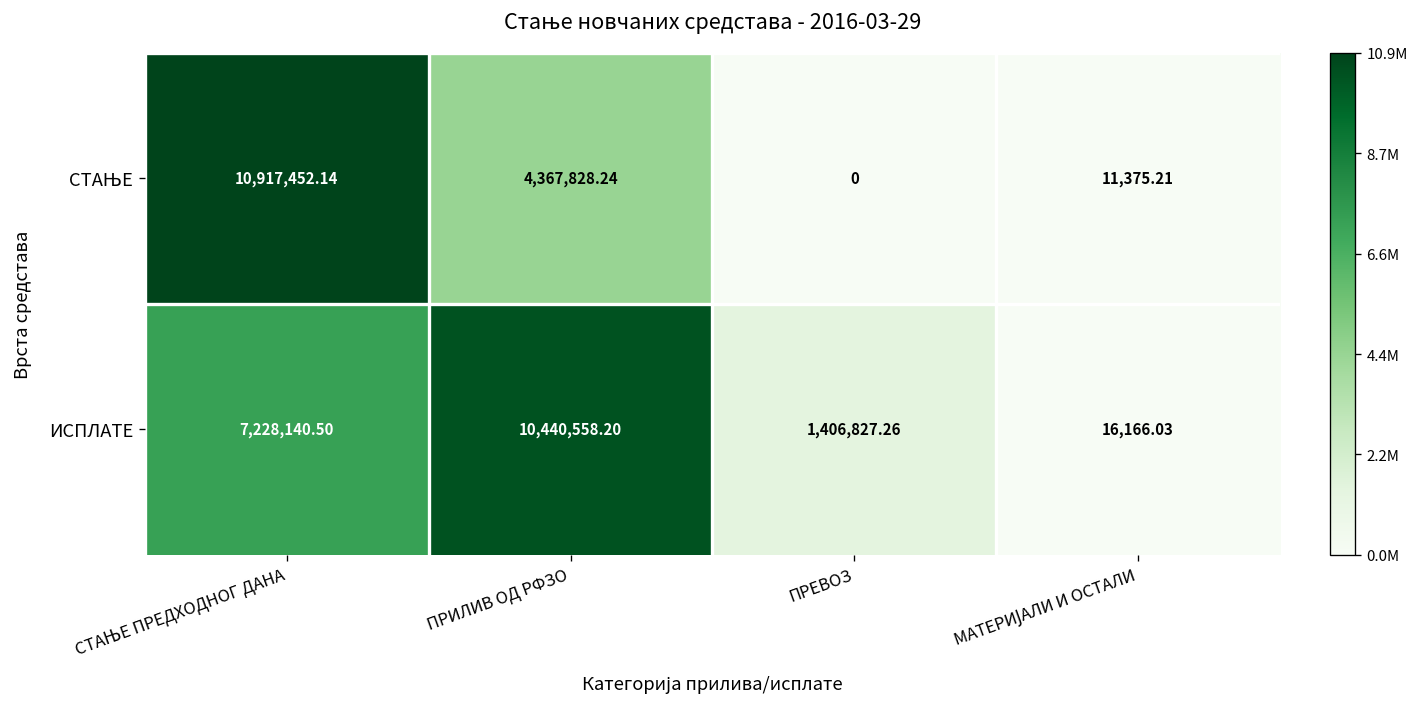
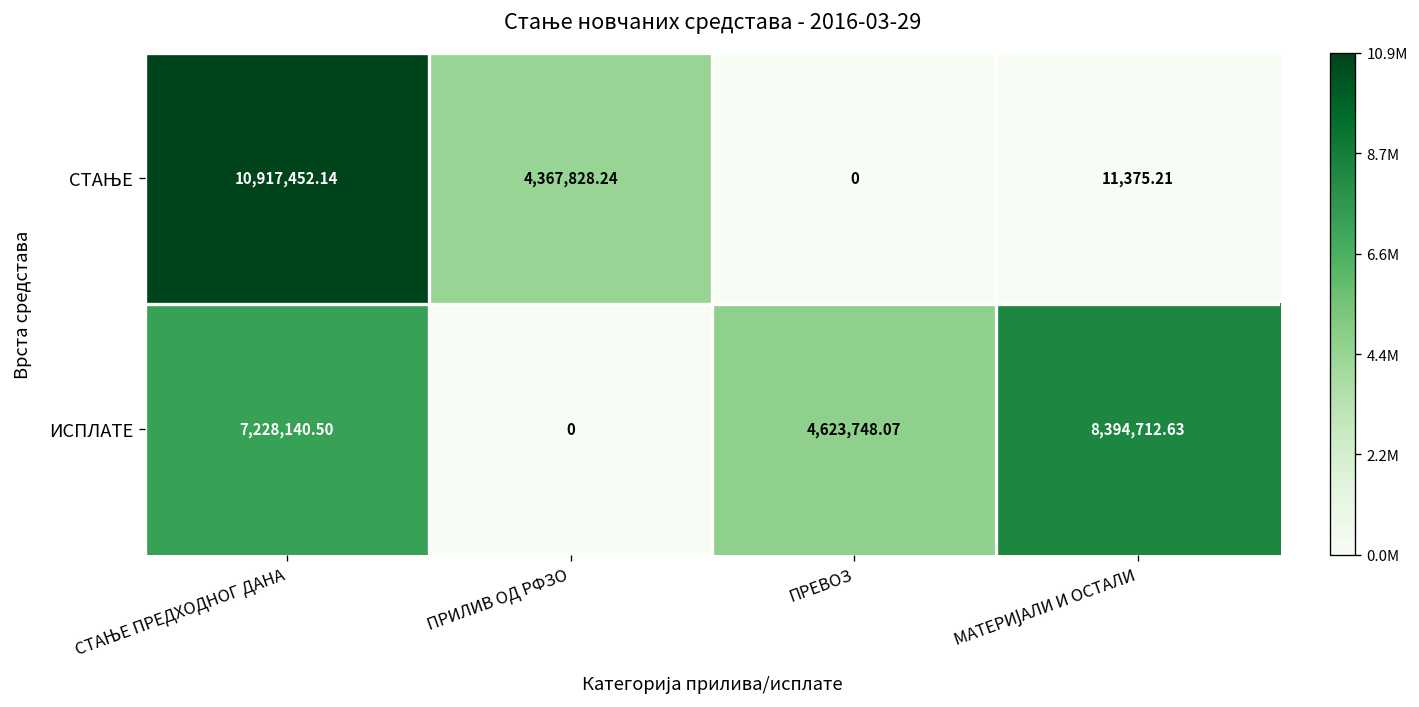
ИСПЛАТЕ, ПРИЛИВ ОД РФЗО: 10,440,558.20 -> 0
ИСПЛАТЕ, ПРЕВОЗ: 1,406,827.26 -> 4,623,748.07
ИСПЛАТЕ, МАТЕРИЈАЛИ И ОСТАЛИ: 16,166.03 -> 8,394,712.63
